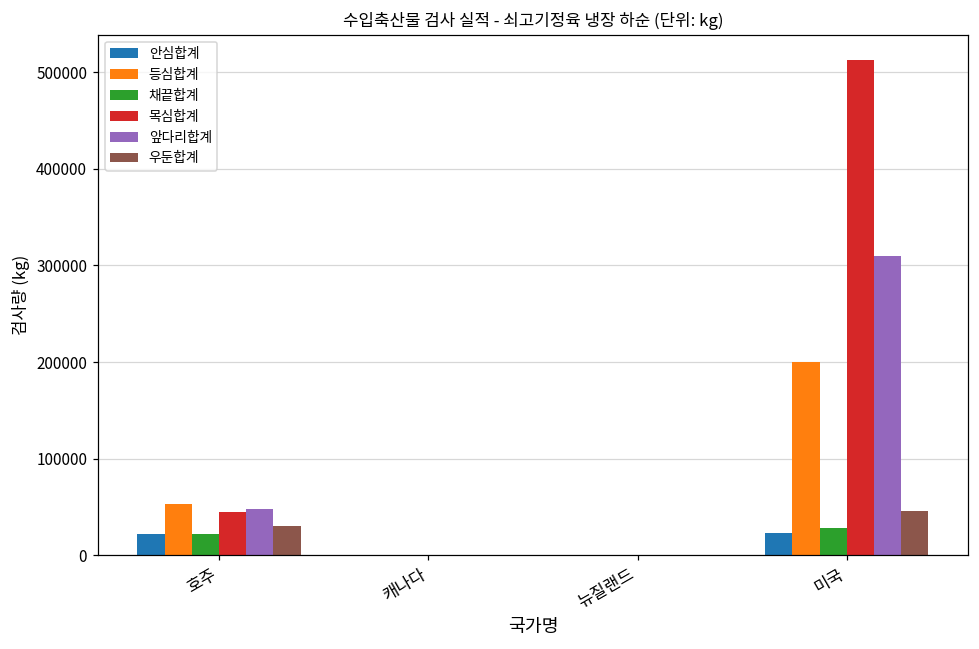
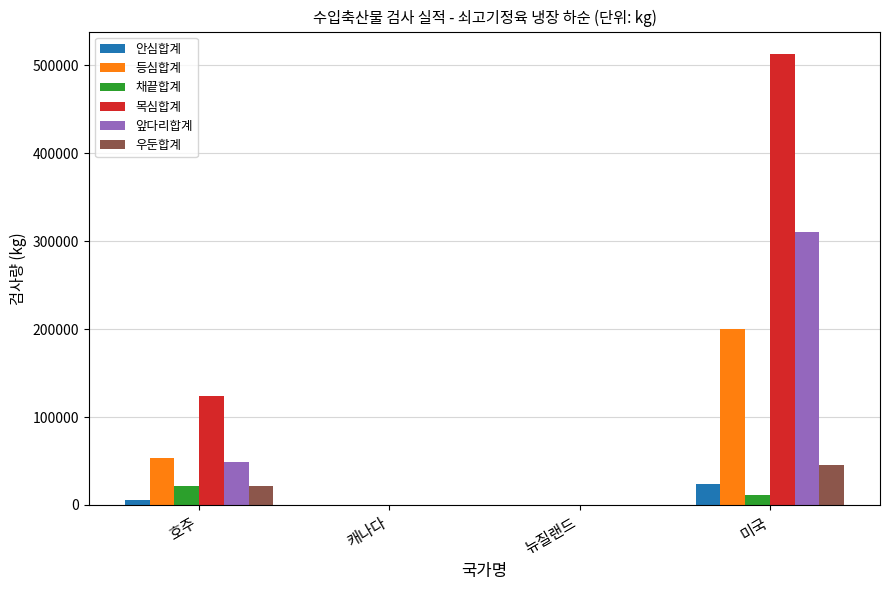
안심합계, 호주: 20000 -> 10000
목심합계, 호주: 50000 -> 120000
우둔합계, 호주: 30000 -> 20000
채끝합계, 미국: 30000 -> 10000
